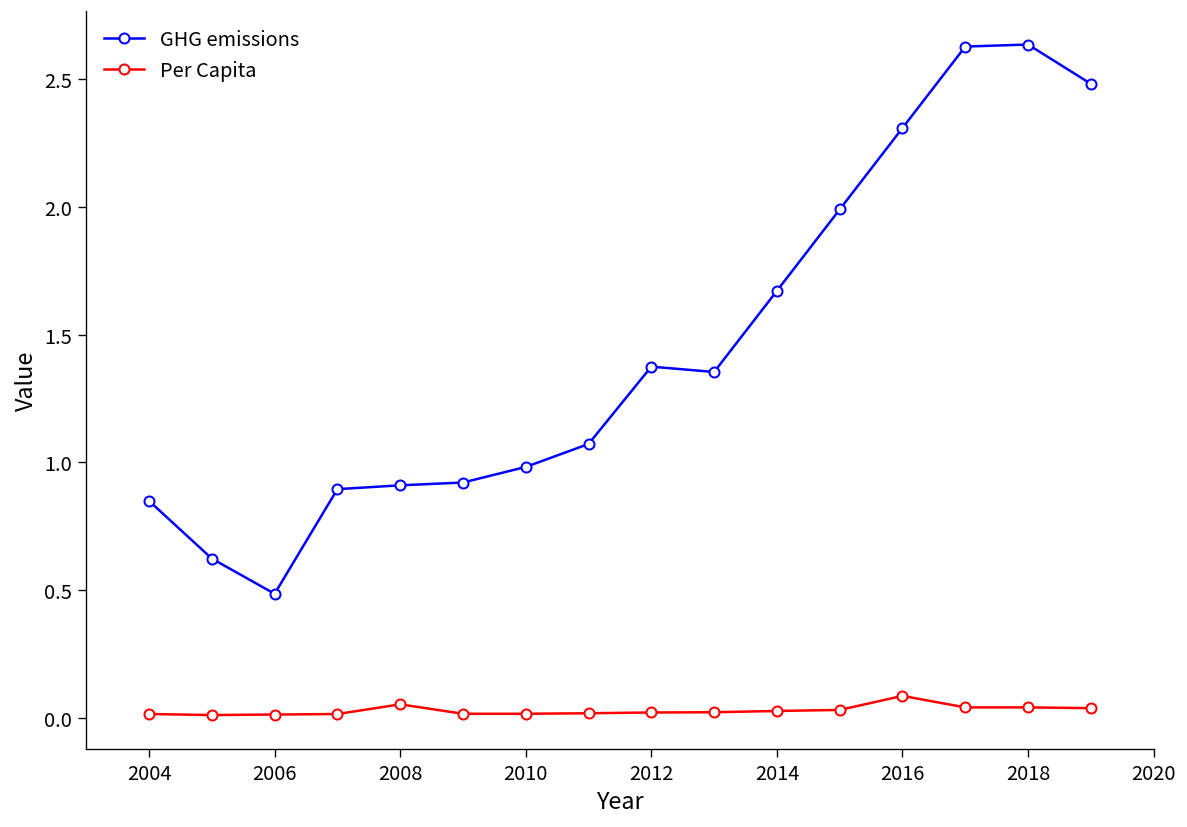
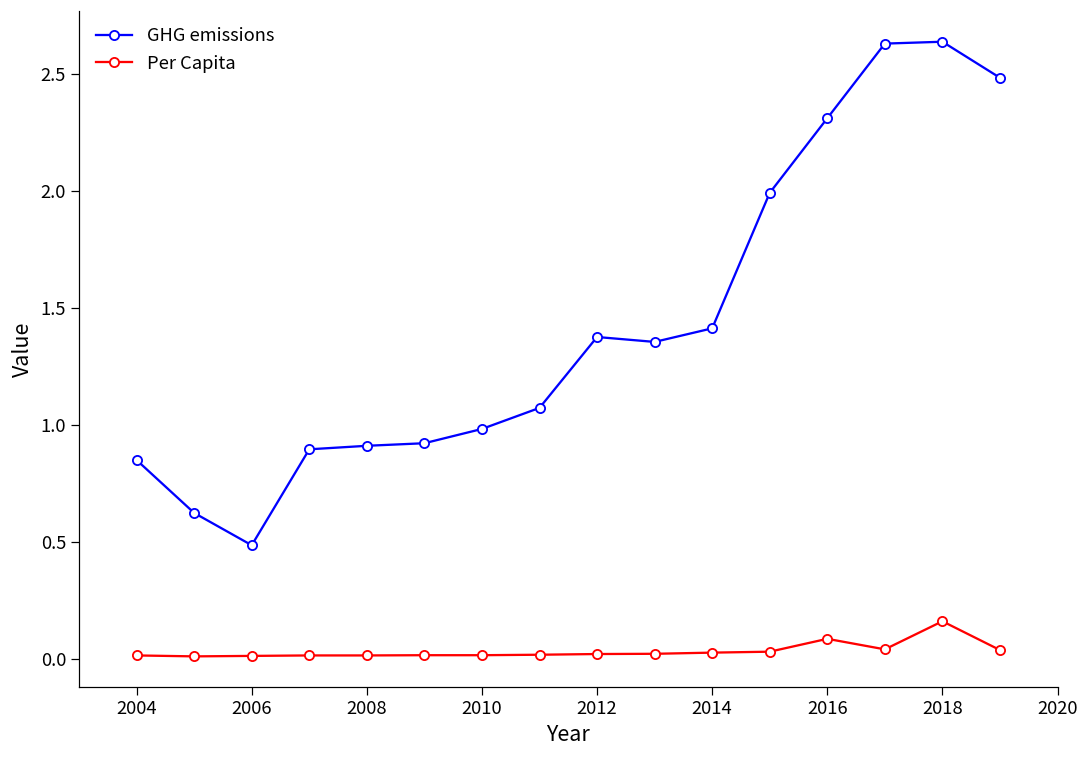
Per Capita, 2008: 0.05 -> 0.01
GHG emissions, 2014: 1.67 -> 1.41
Per Capita, 2018: 0.04 -> 0.16
